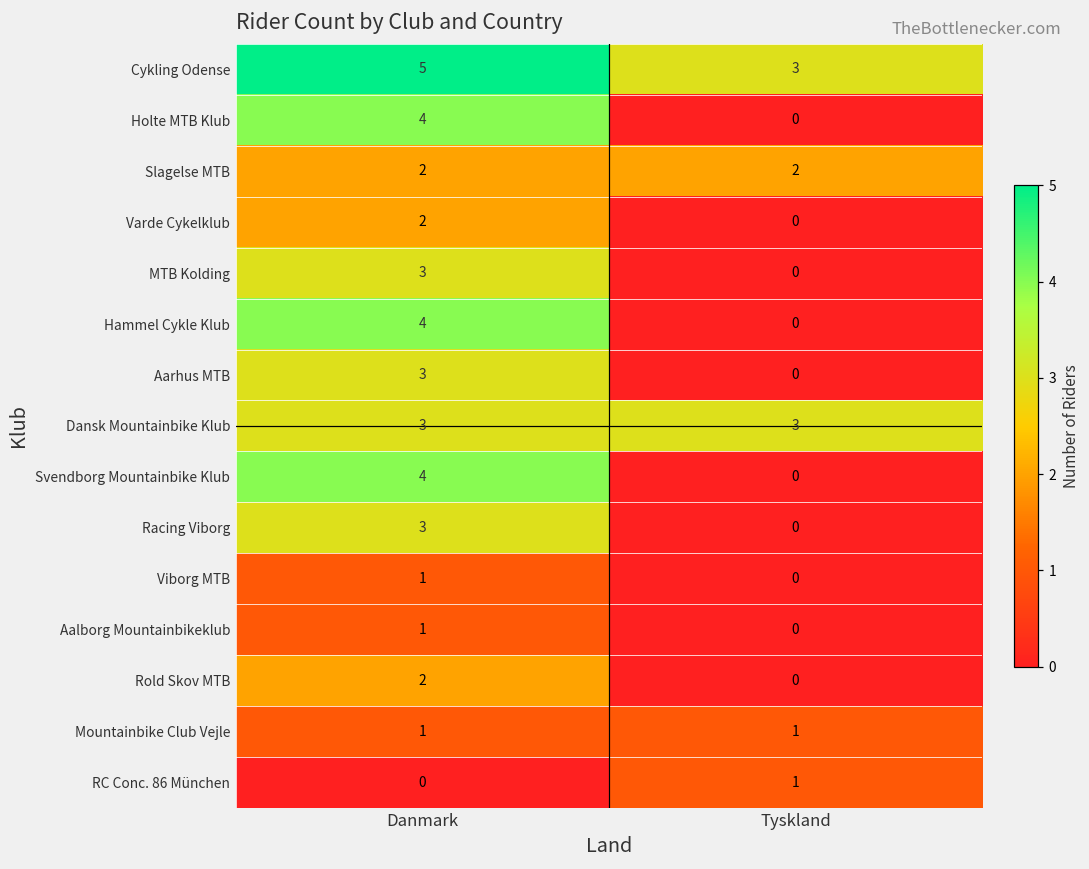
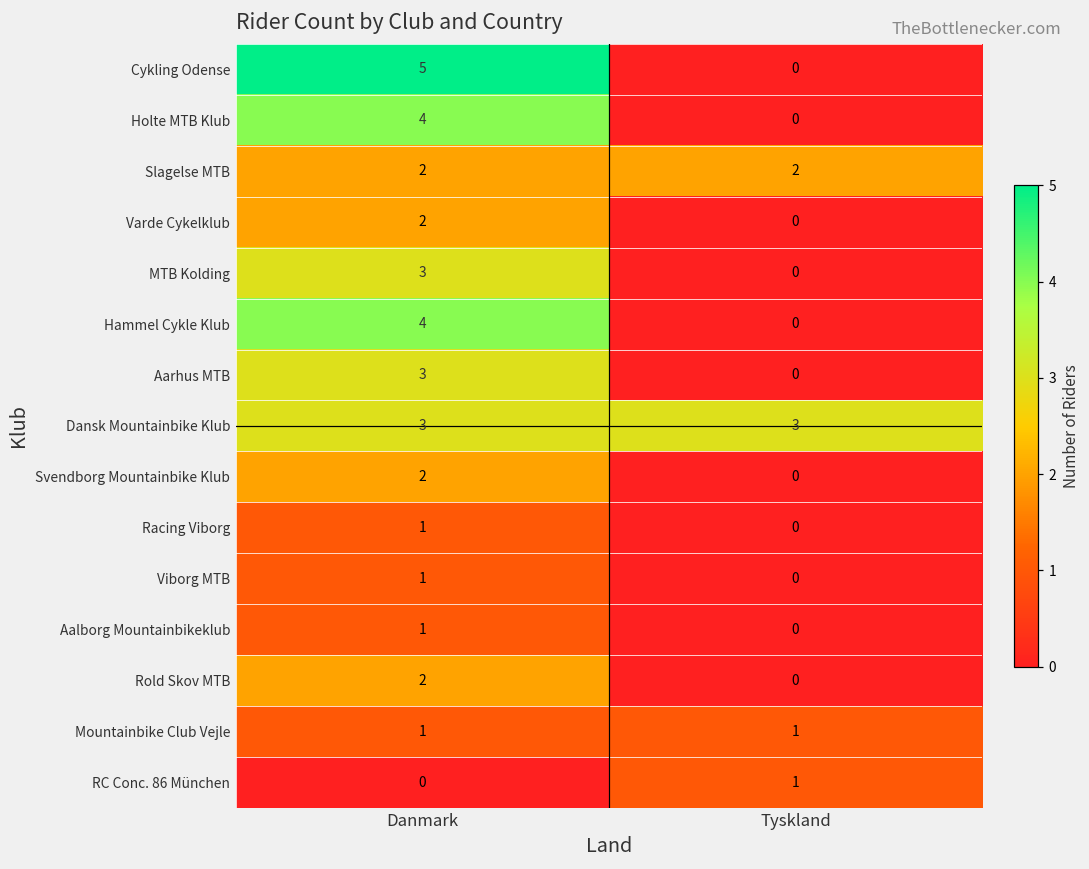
Cykling Odense, Tyskland: 3 -> 0
Svendborg Mountainbike Klub, Danmark: 4 -> 2
Racing Viborg, Danmark: 3 -> 1
